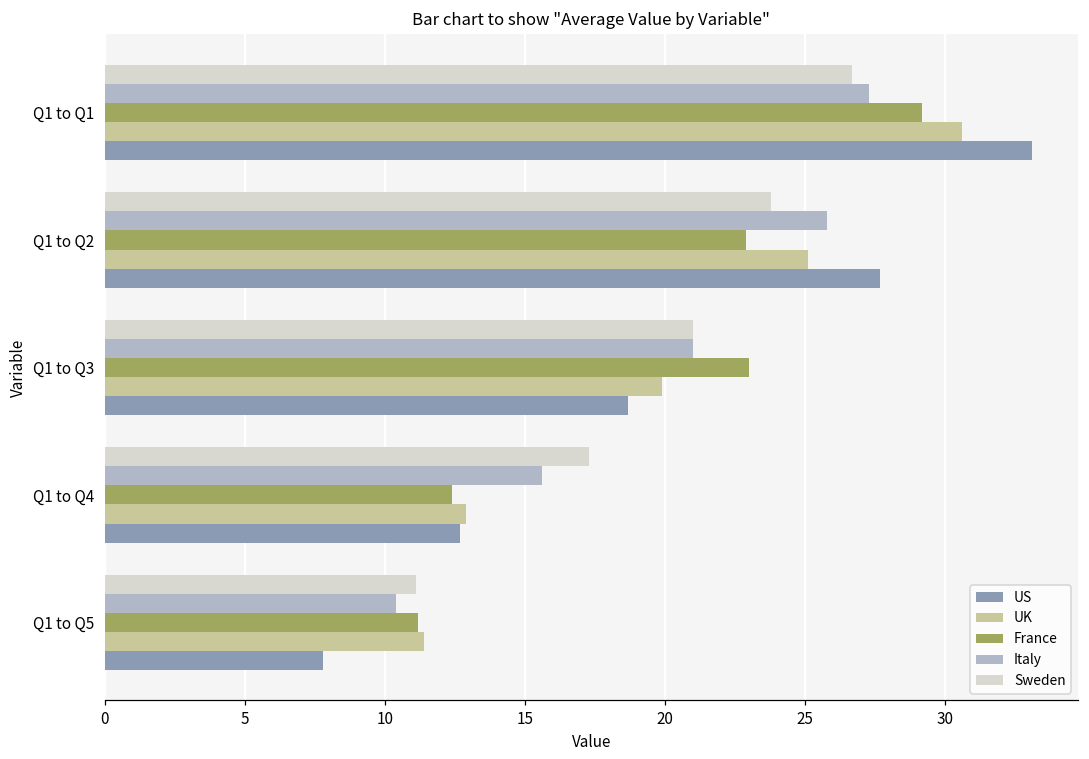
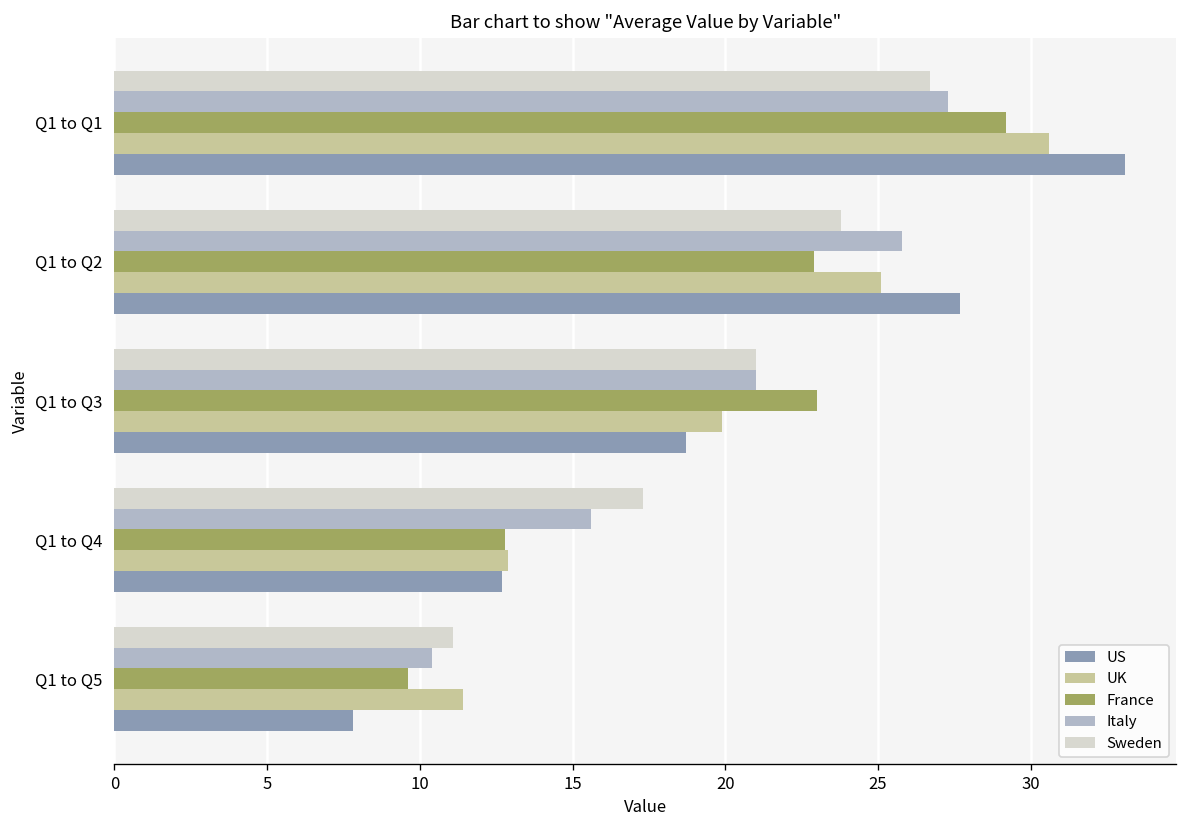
France, Q1 to Q4: 12.4 -> 12.8
France, Q1 to Q5: 11.2 -> 9.6
